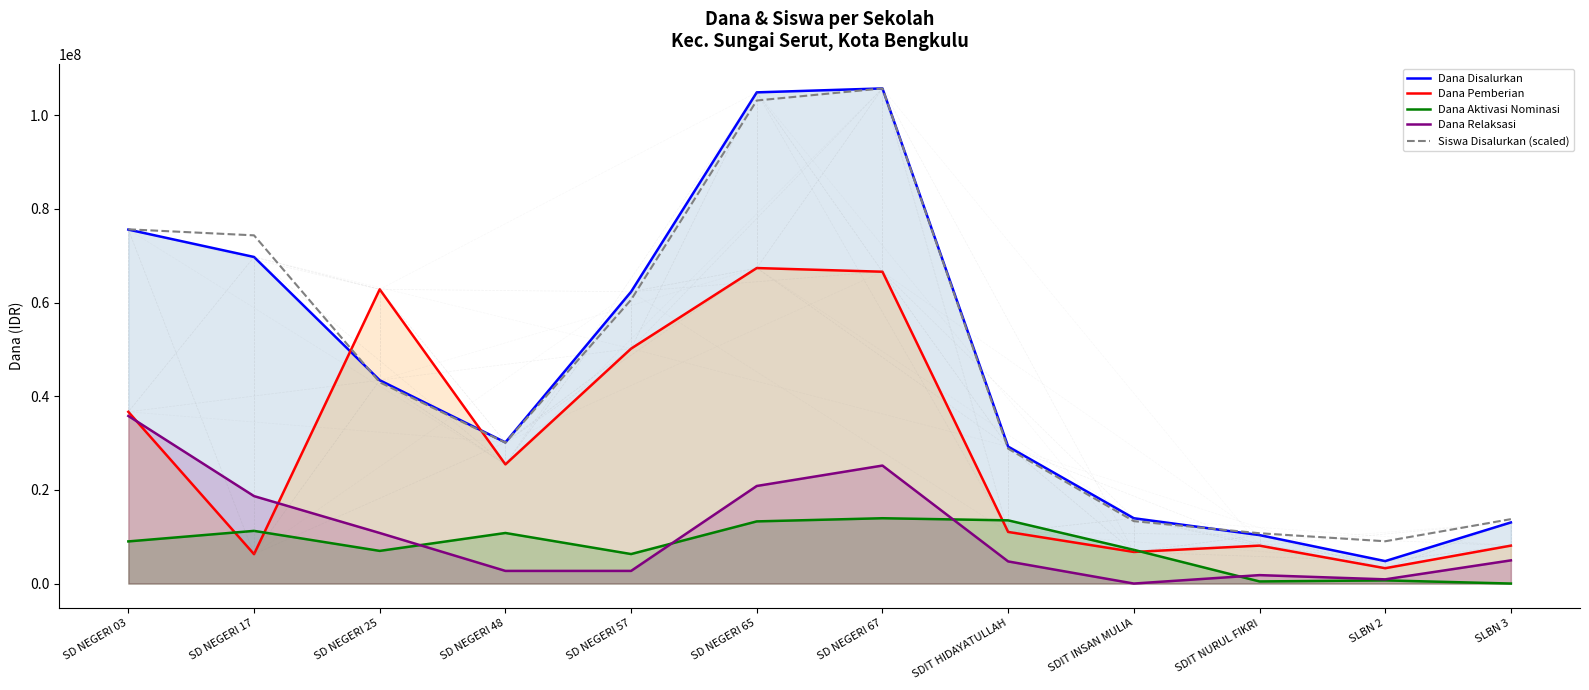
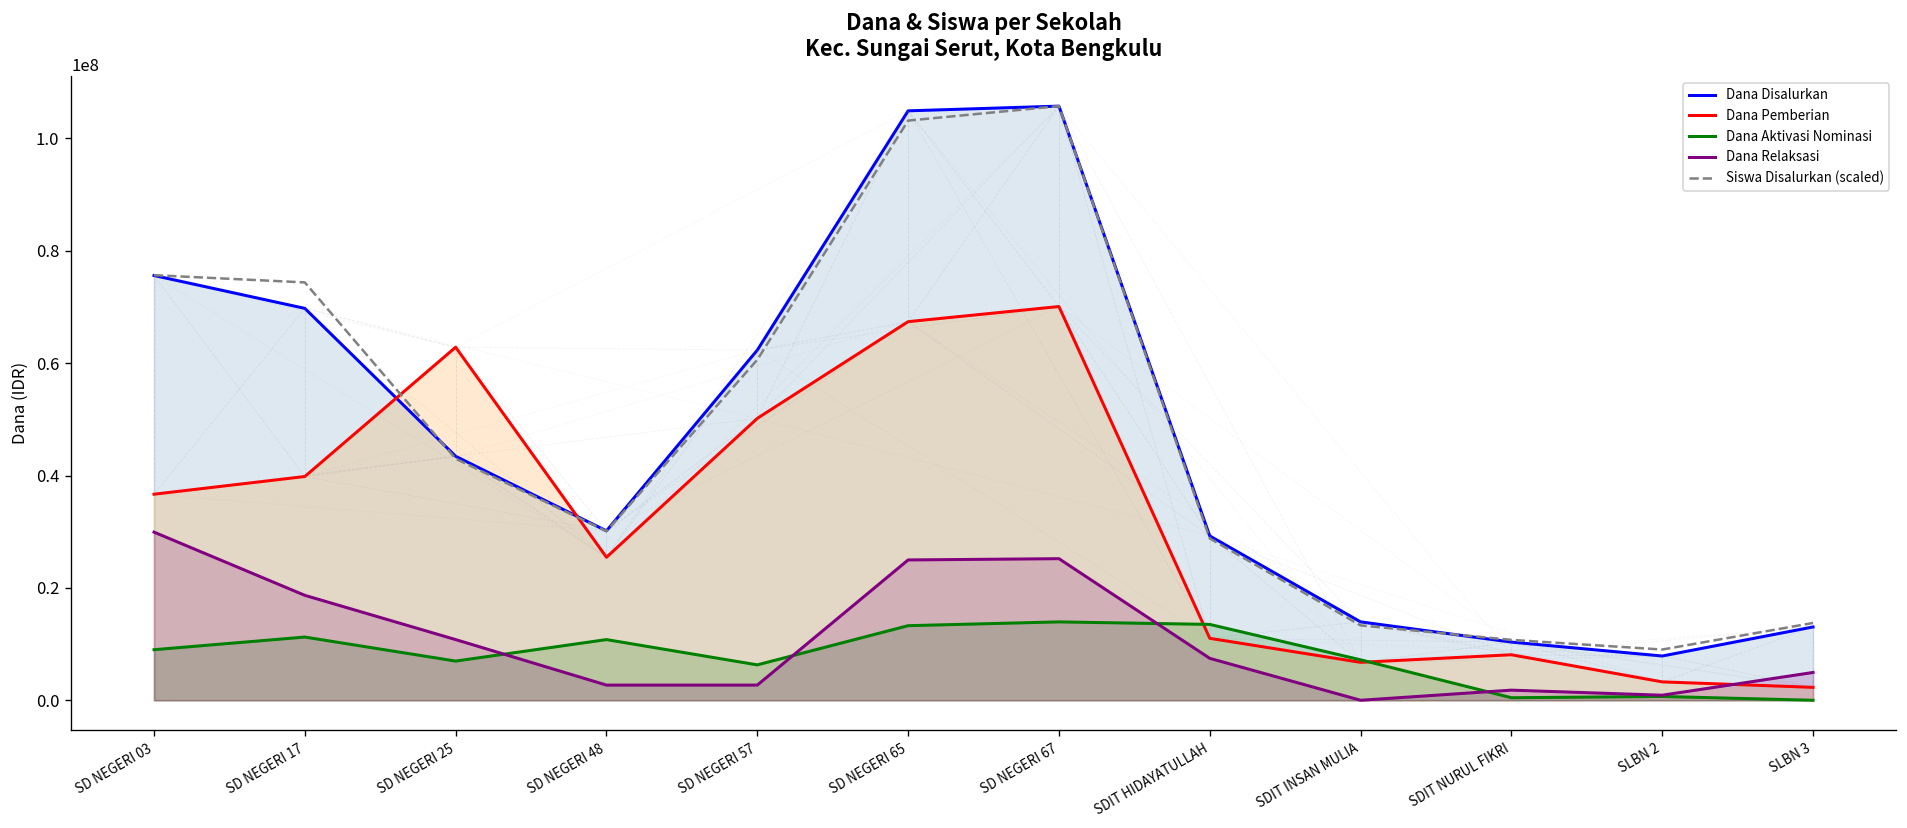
Dana Relaksasi, SD NEGERI 03: 36000000 -> 30000000
Dana Pemberian, SD NEGERI 17: 6000000 -> 40000000
Dana Relaksasi, SD NEGERI 65: 21000000 -> 25000000
Dana Pemberian, SD NEGERI 67: 67000000 -> 70000000
Dana Relaksasi, SDIT HIDAYATULLAH: 5000000 -> 7000000
Dana Disalurkan, SLBN 2: 5000000 -> 8000000
Dana Pemberian, SLBN 3: 8000000 -> 2000000
